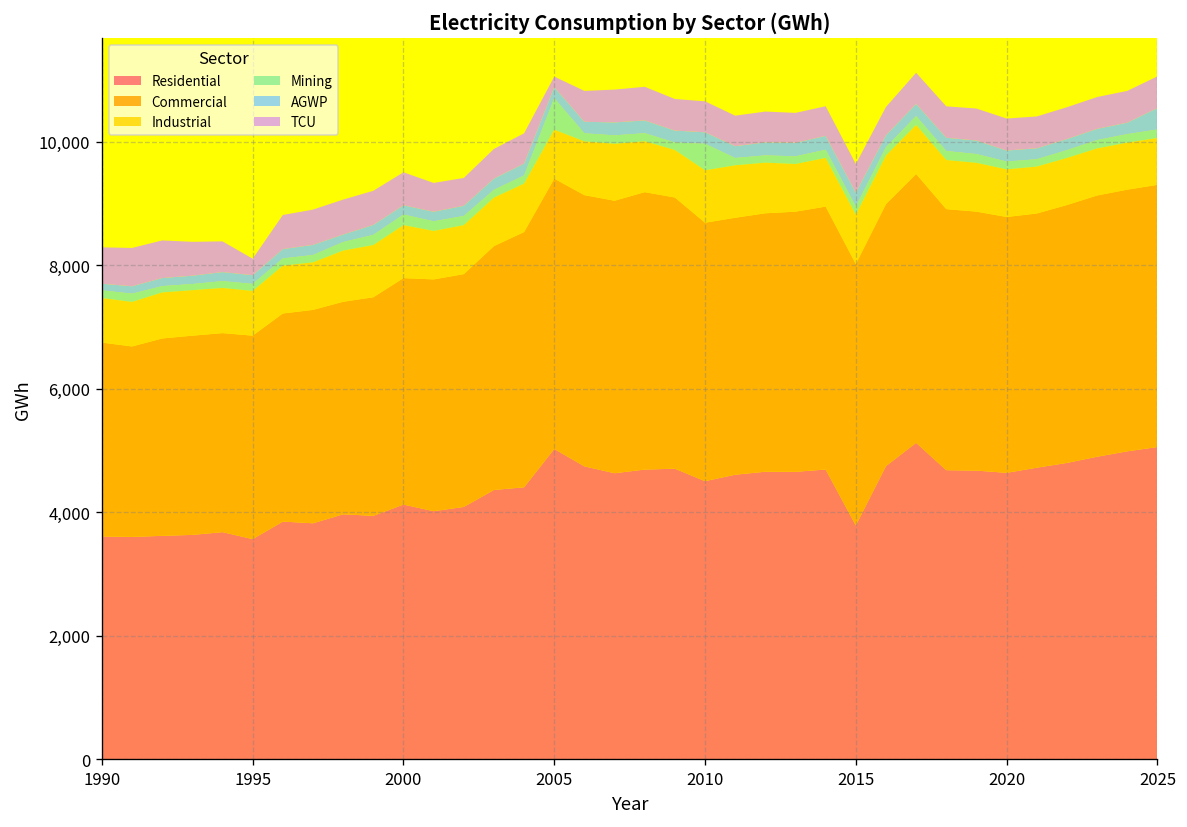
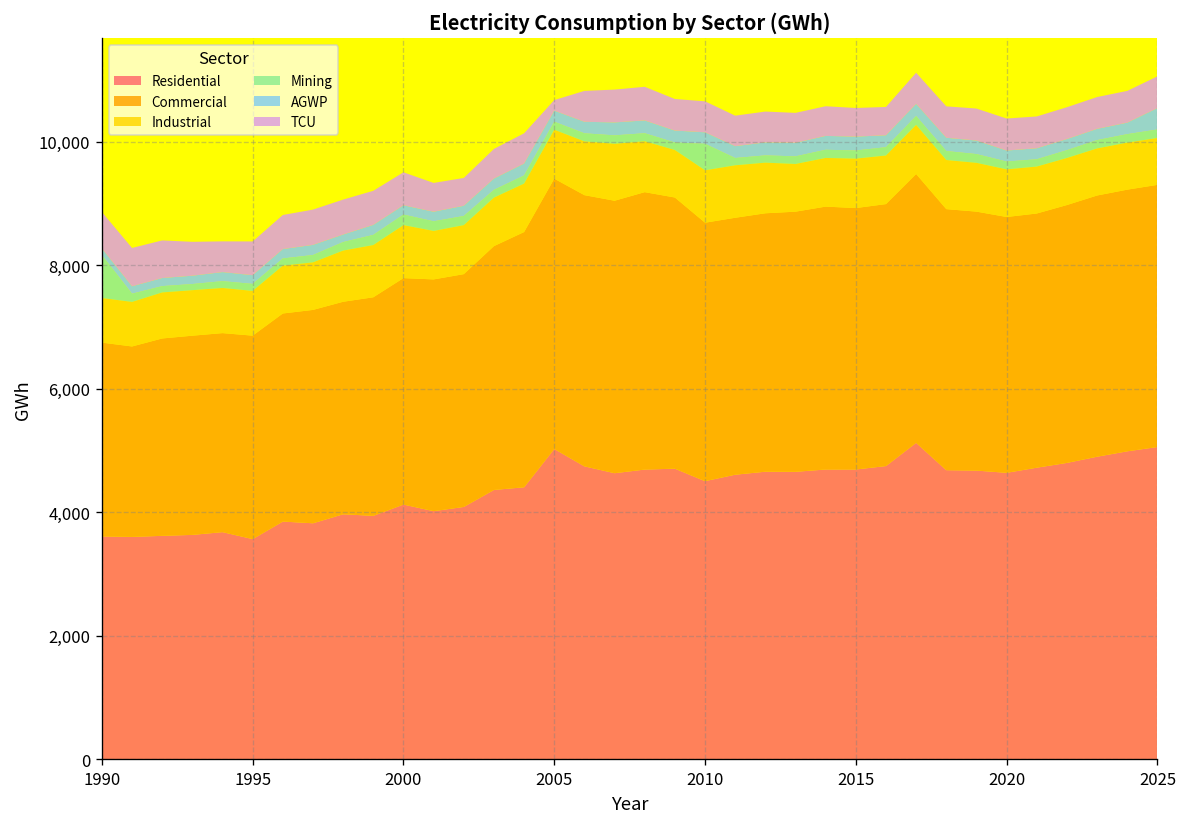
Mining, 1990: 100 -> 700
TCU, 1995: 300 -> 500
Mining, 2005: 500 -> 100
Residential, 2015: 3,800 -> 4,700
